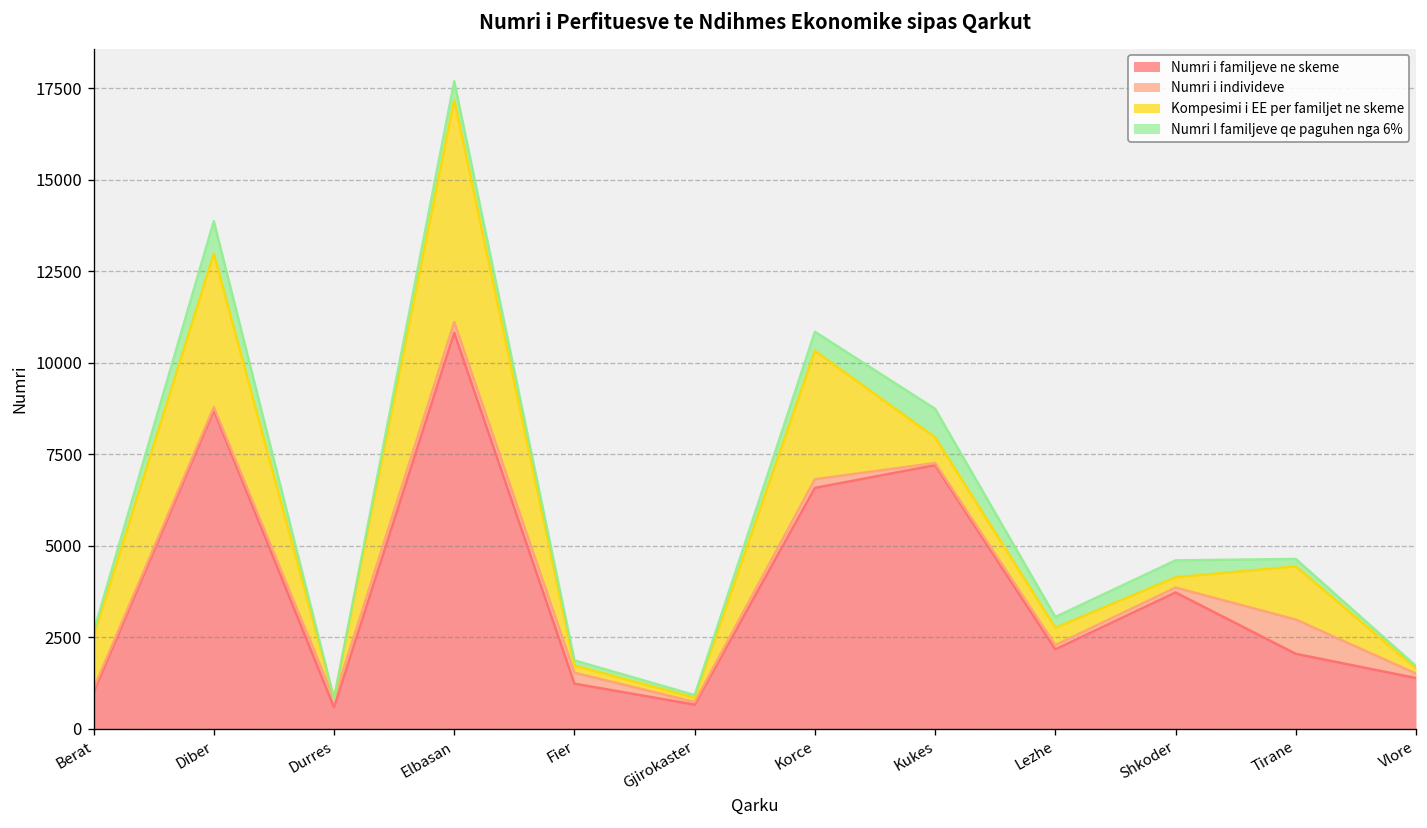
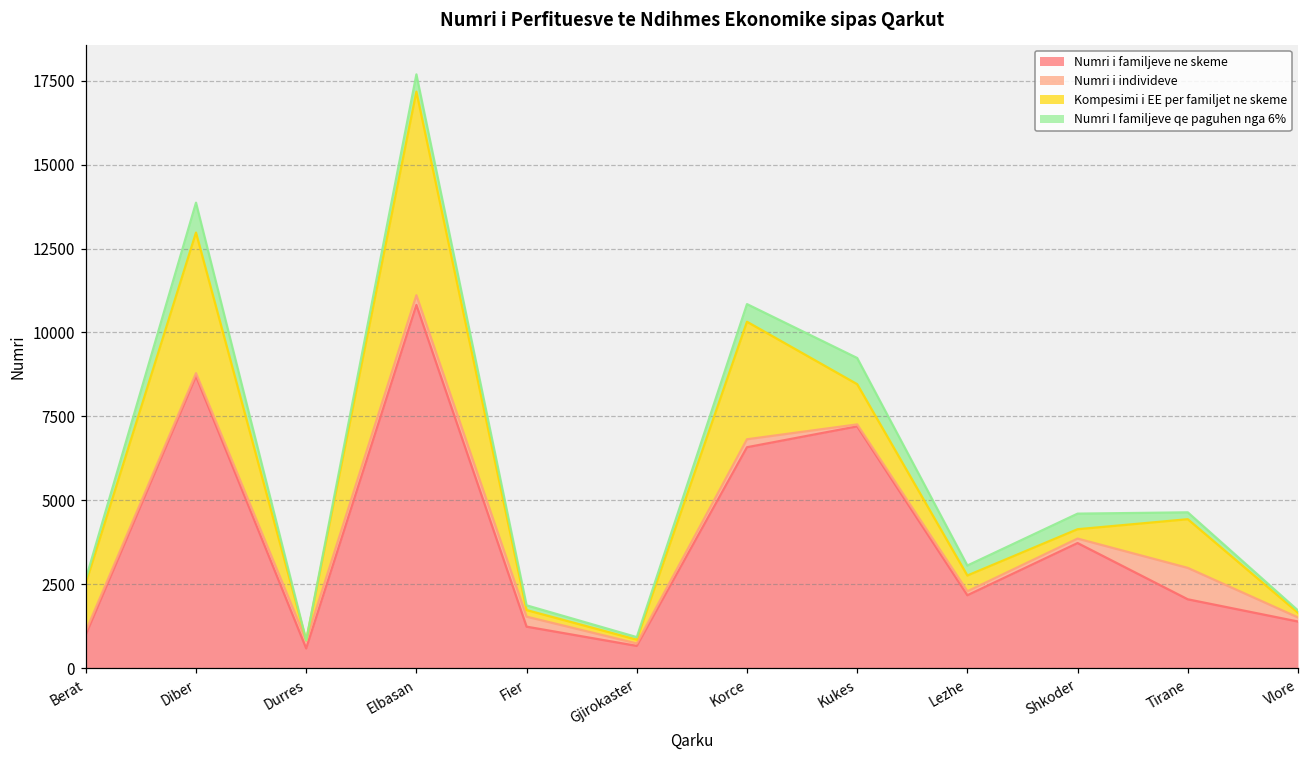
Kompesimi i EE per familjet ne skeme, Kukes: 700 -> 1200
